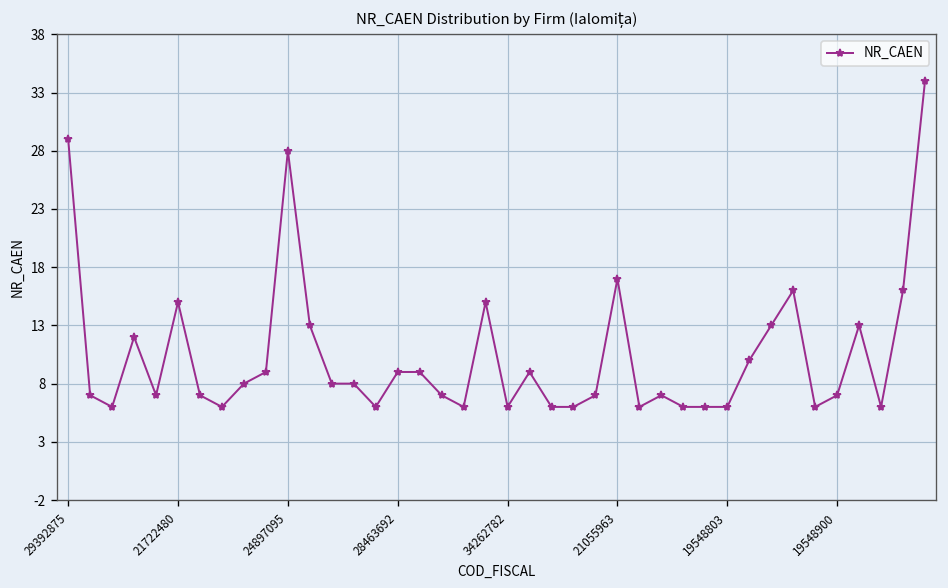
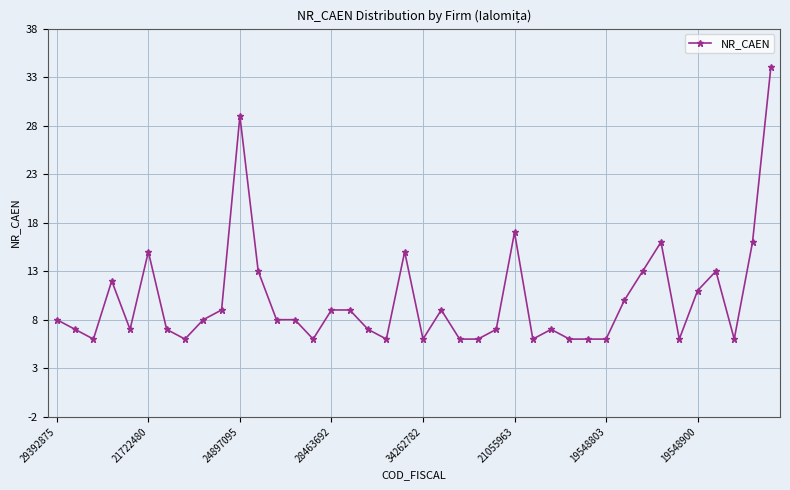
29392875: 29 -> 8
24897095: 28 -> 29
19548900: 7 -> 11
